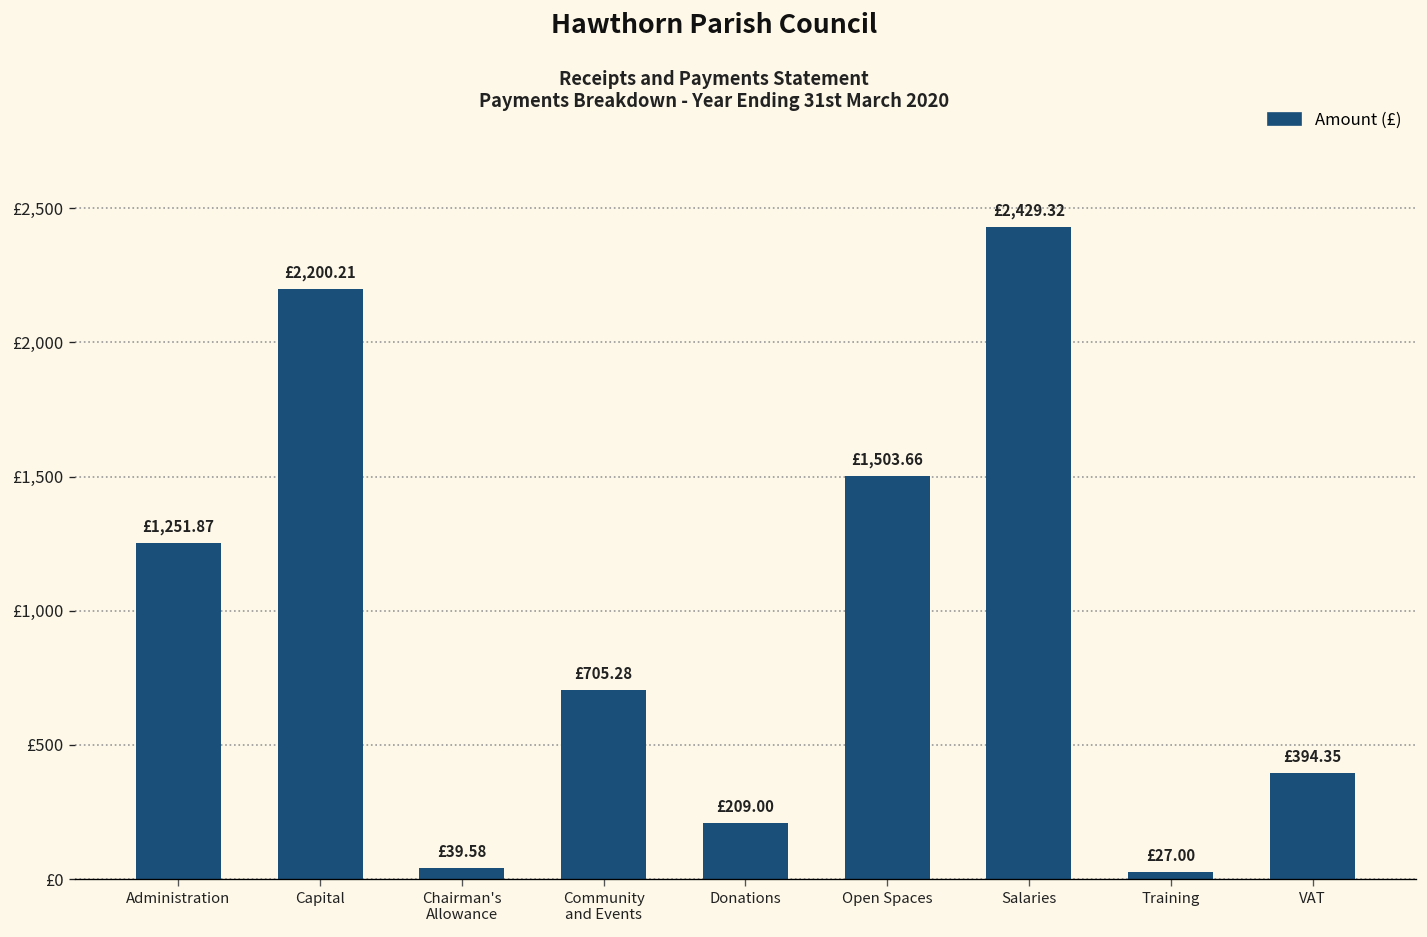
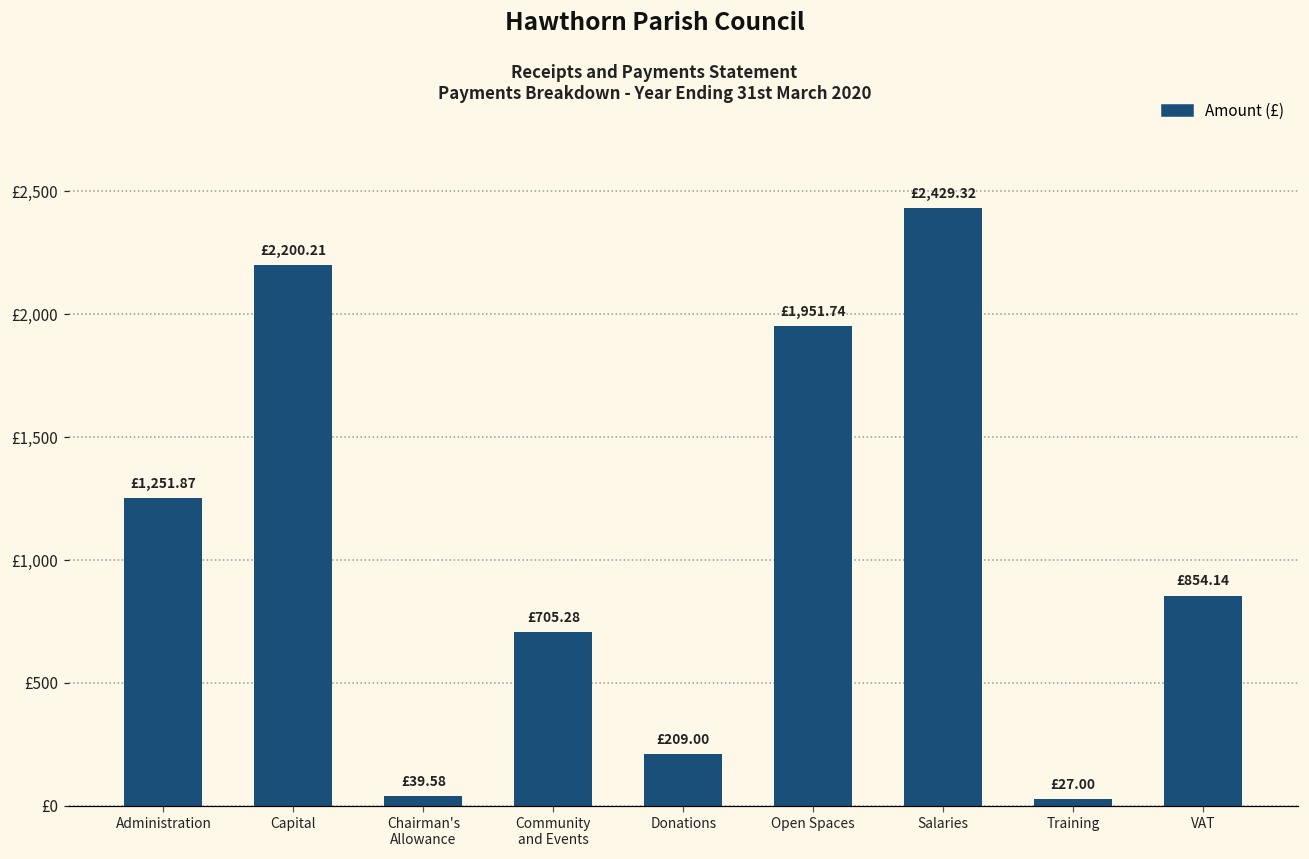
Open Spaces: £1,503.66 -> £1,951.74
VAT: £394.35 -> £854.14
